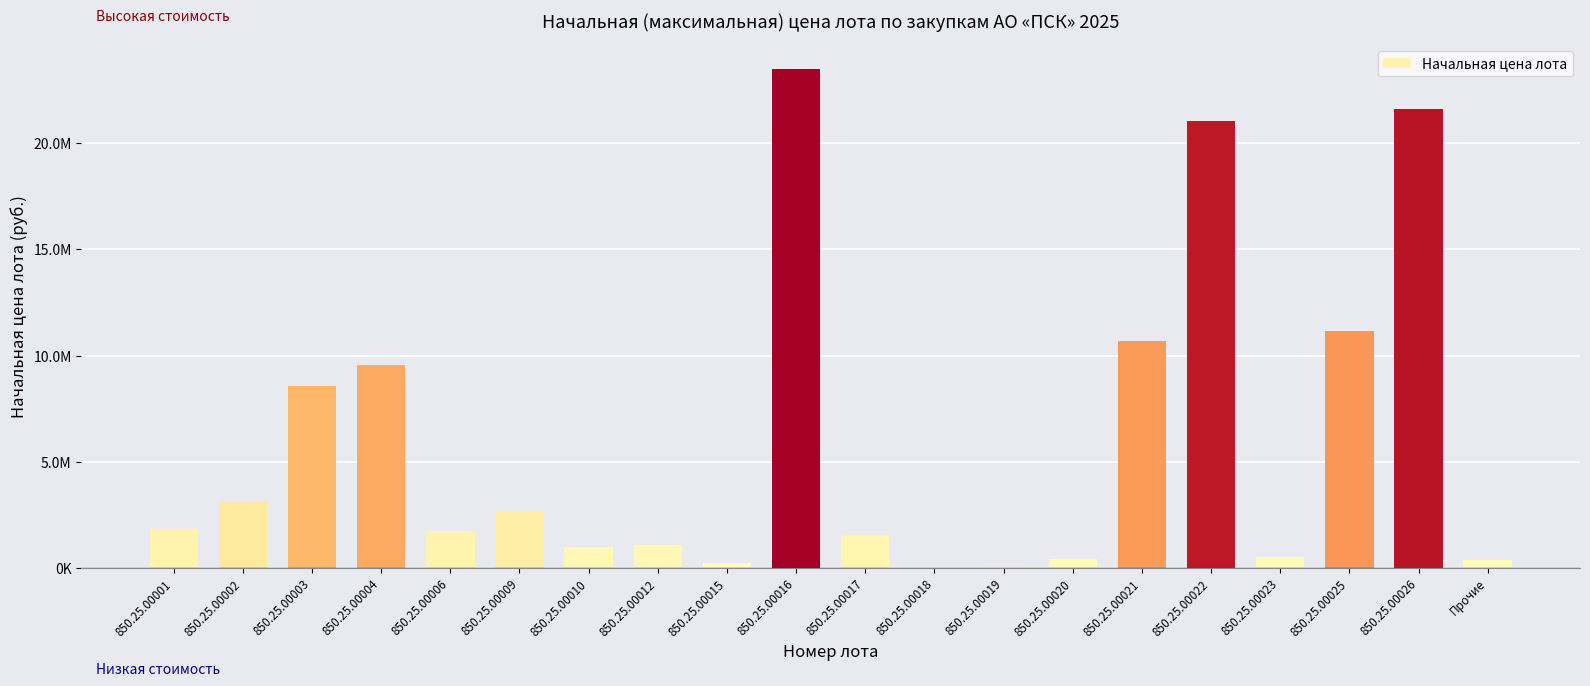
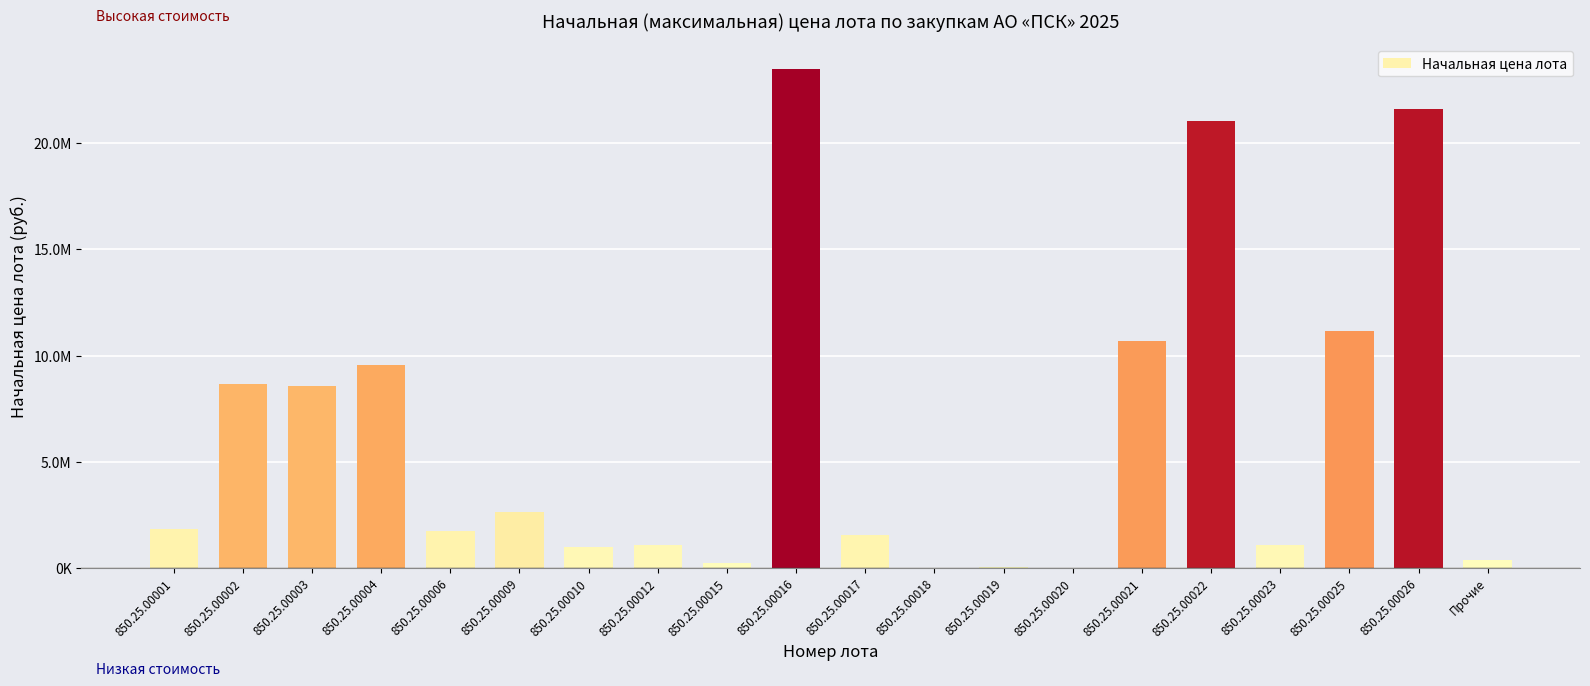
850.25.00002: 3200000 -> 8700000
850.25.00020: 400000 -> 0
850.25.00023: 500000 -> 1100000
